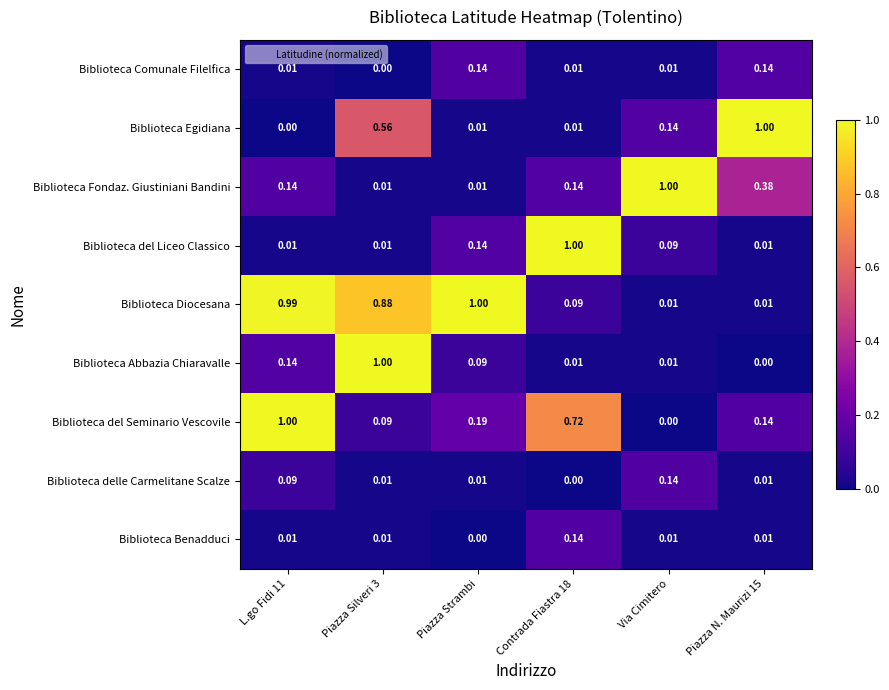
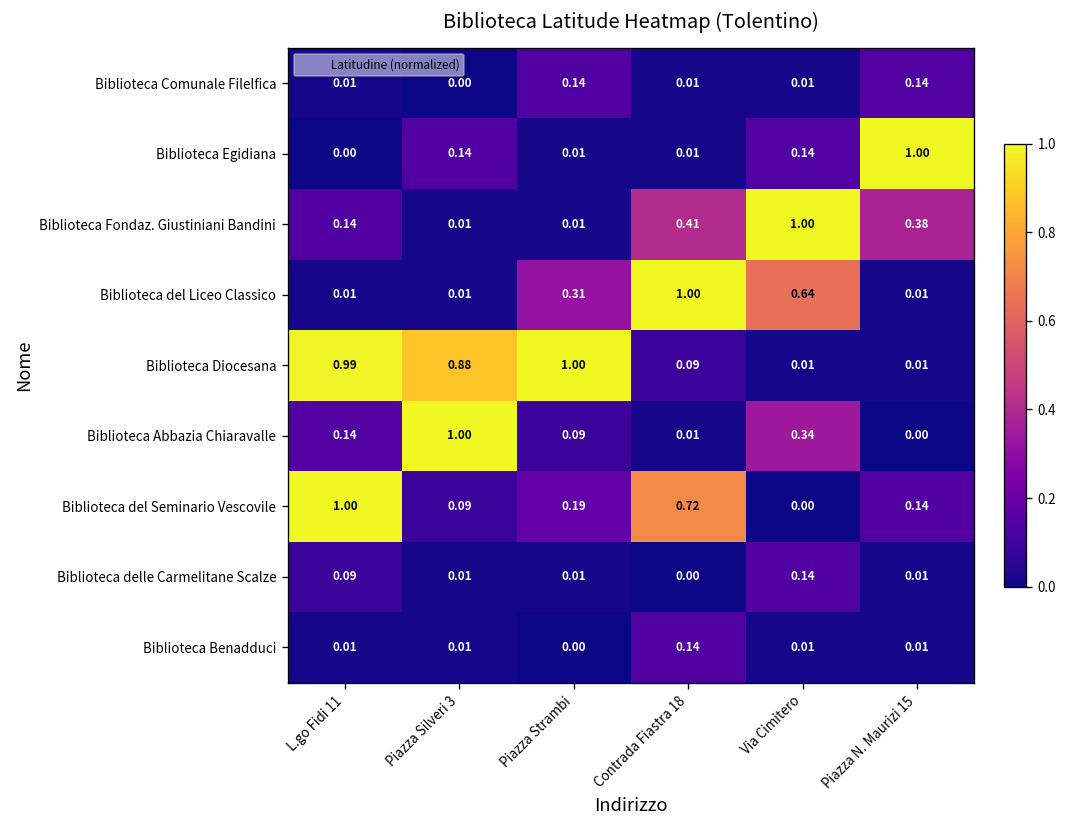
Biblioteca Egidiana, Piazza Silveri 3: 0.56 -> 0.14
Biblioteca Fondaz. Giustiniani Bandini, Contrada Fiastra 18: 0.14 -> 0.41
Biblioteca del Liceo Classico, Piazza Strambi: 0.14 -> 0.31
Biblioteca del Liceo Classico, Via Cimitero: 0.09 -> 0.64
Biblioteca Abbazia Chiaravalle, Via Cimitero: 0.01 -> 0.34
